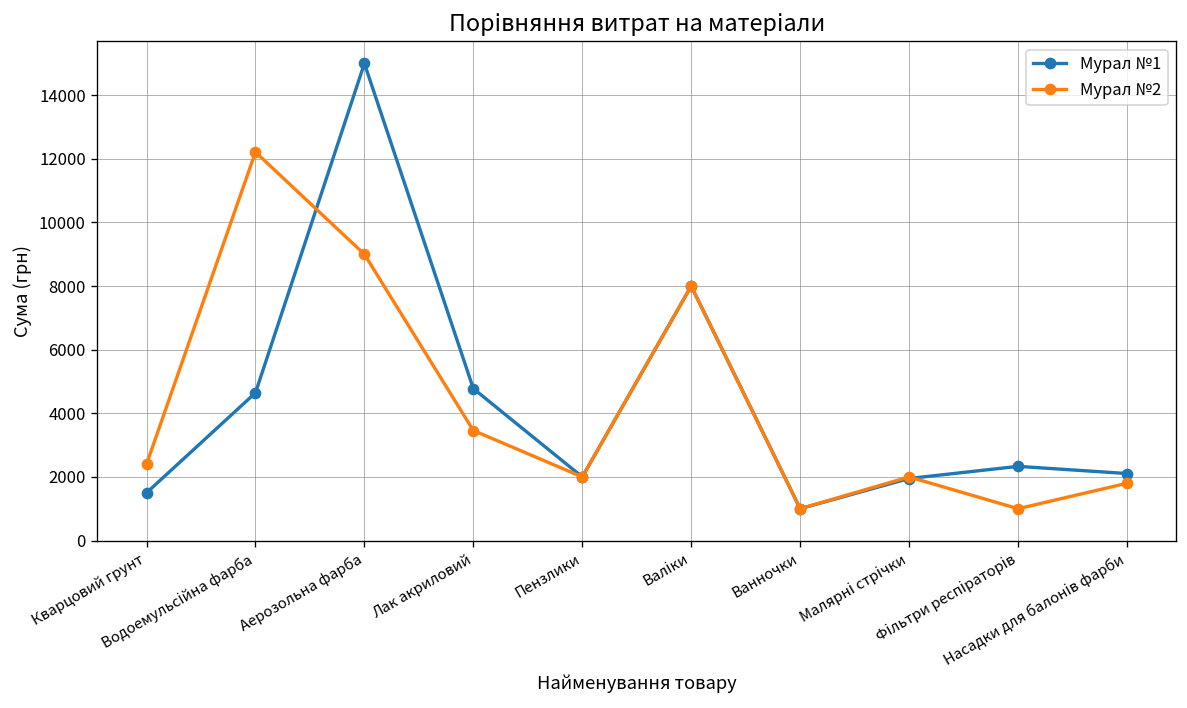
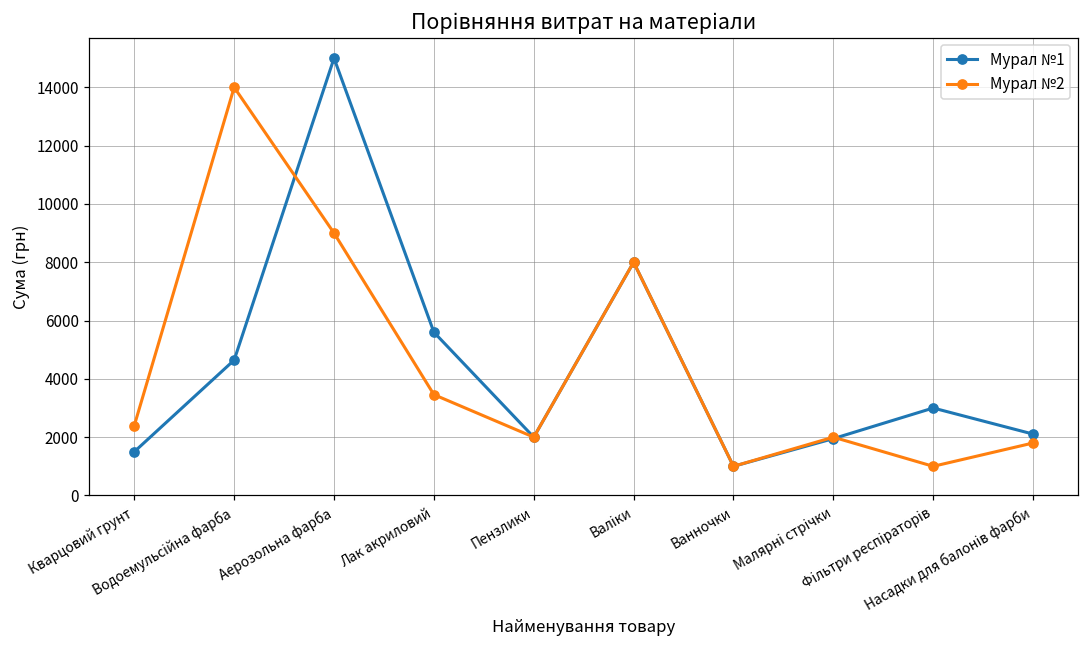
Мурал №2, Водоемульсійна фарба: 12200 -> 14000
Мурал №1, Лак акриловий: 4800 -> 5600
Мурал №1, Фільтри респіраторів: 2300 -> 3000
